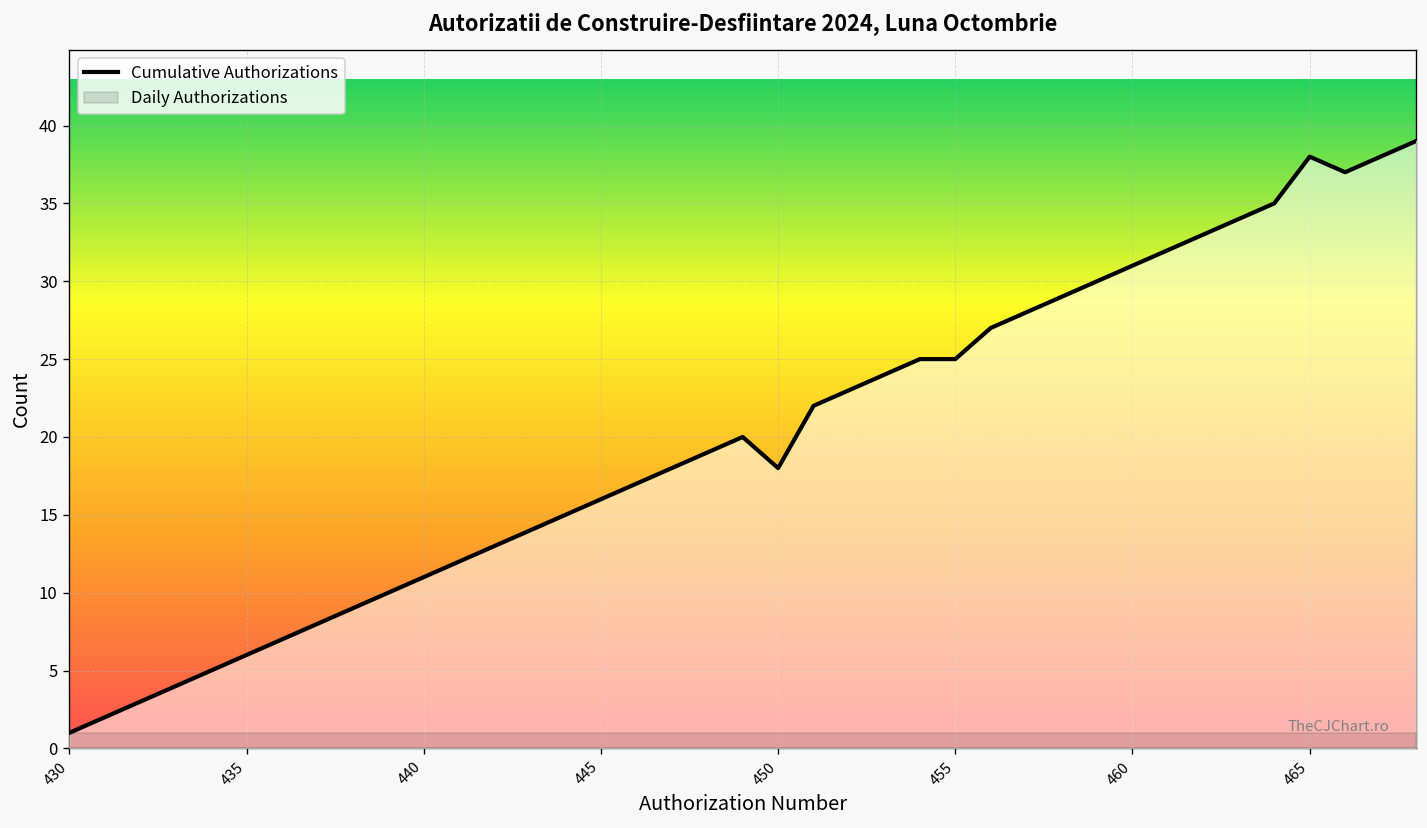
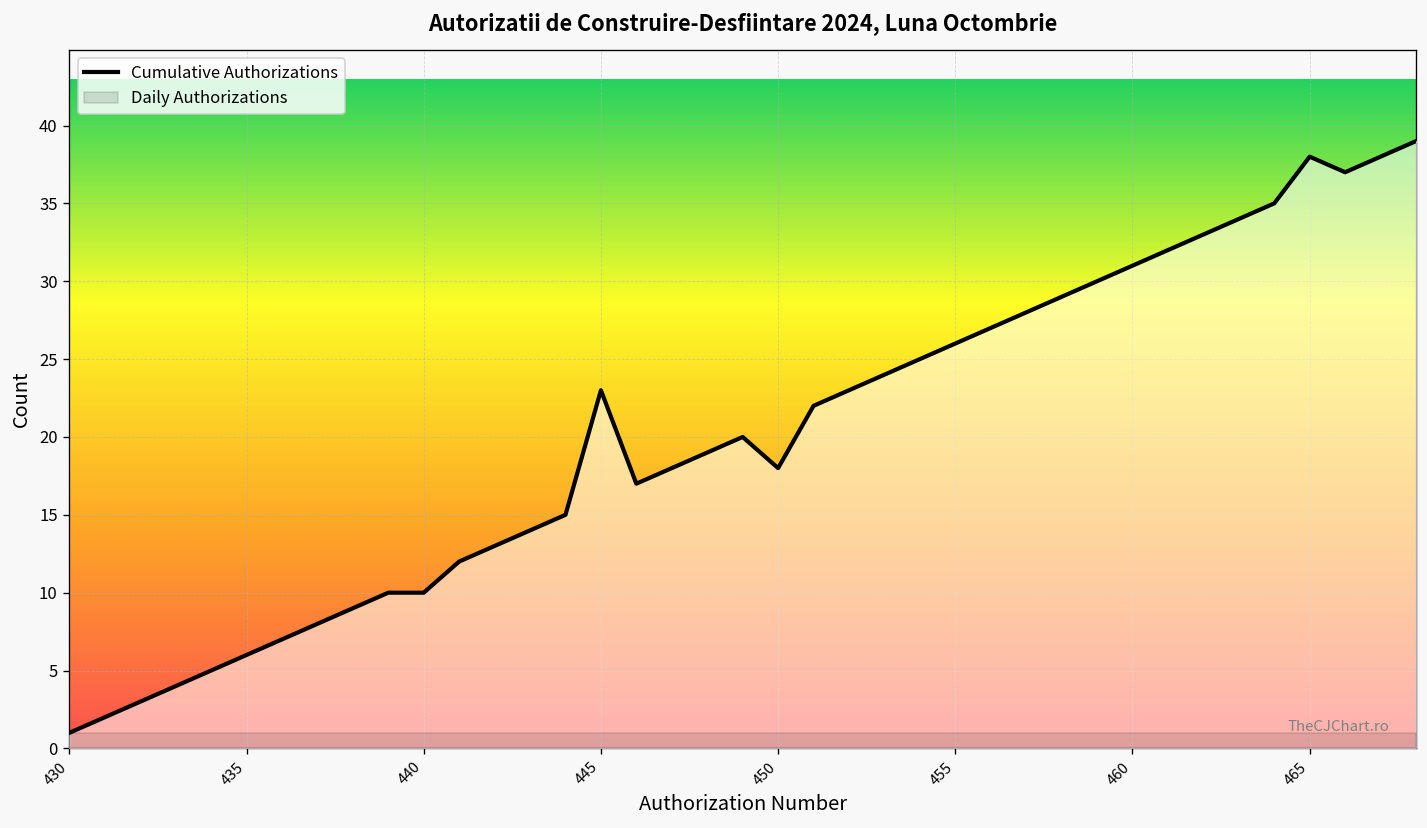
Cumulative Authorizations, 440: 11 -> 10
Cumulative Authorizations, 445: 16 -> 23
Cumulative Authorizations, 455: 25 -> 26
